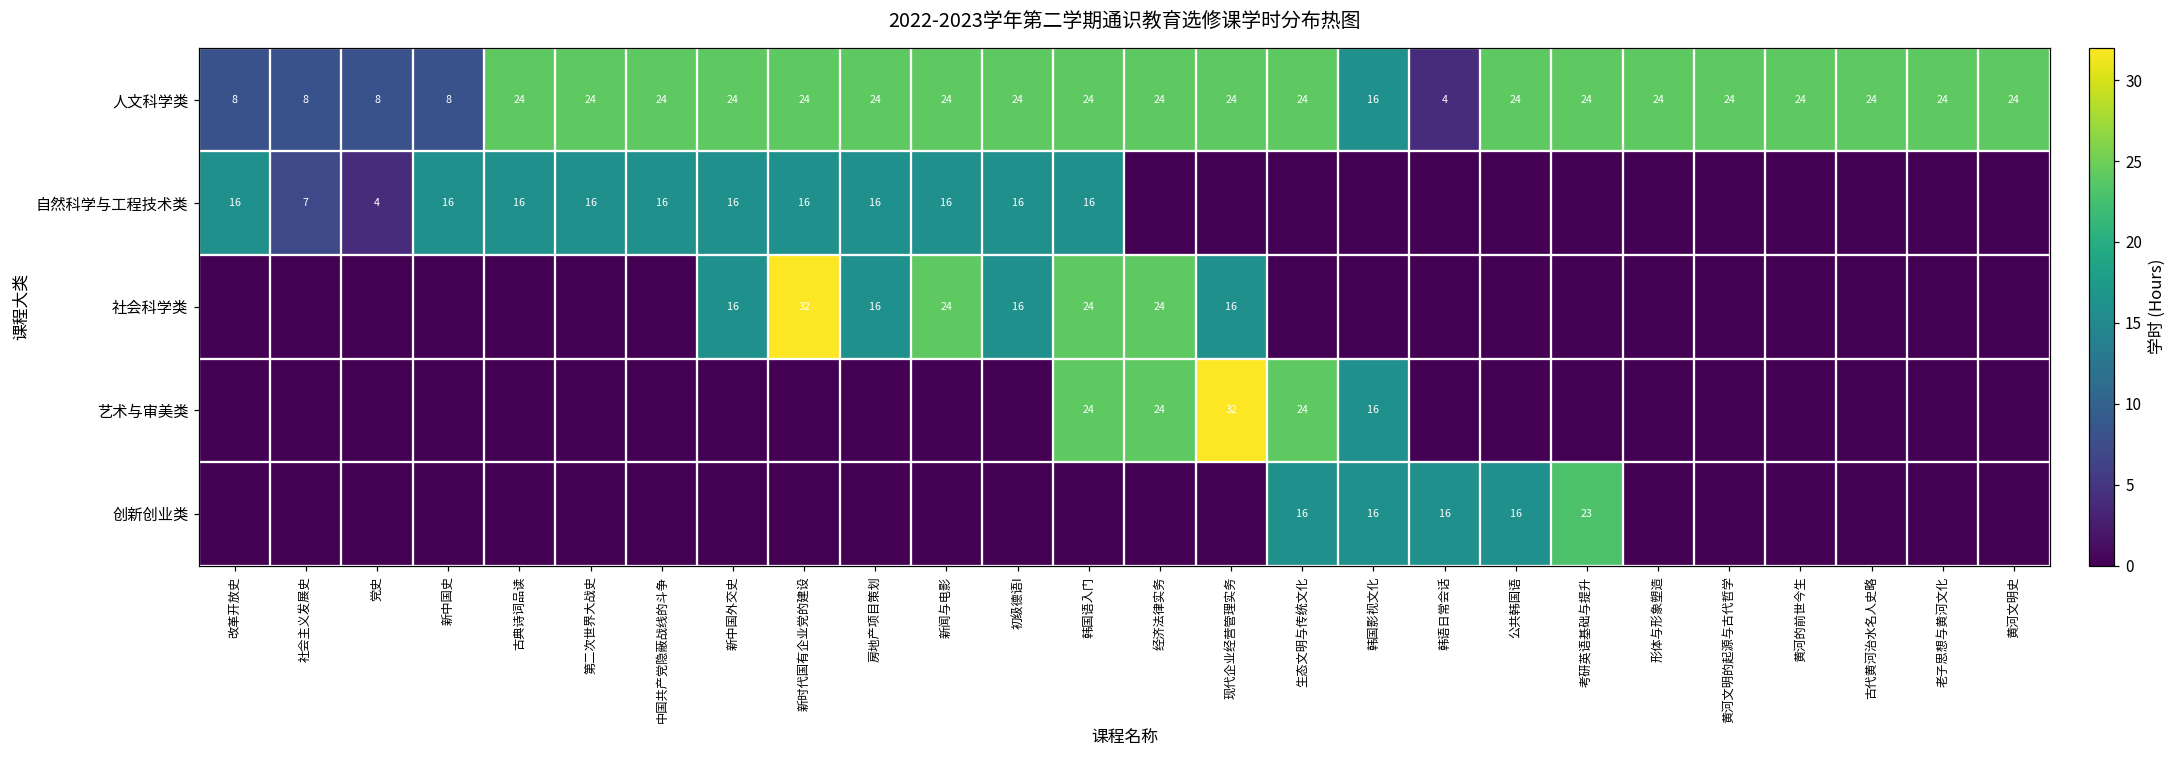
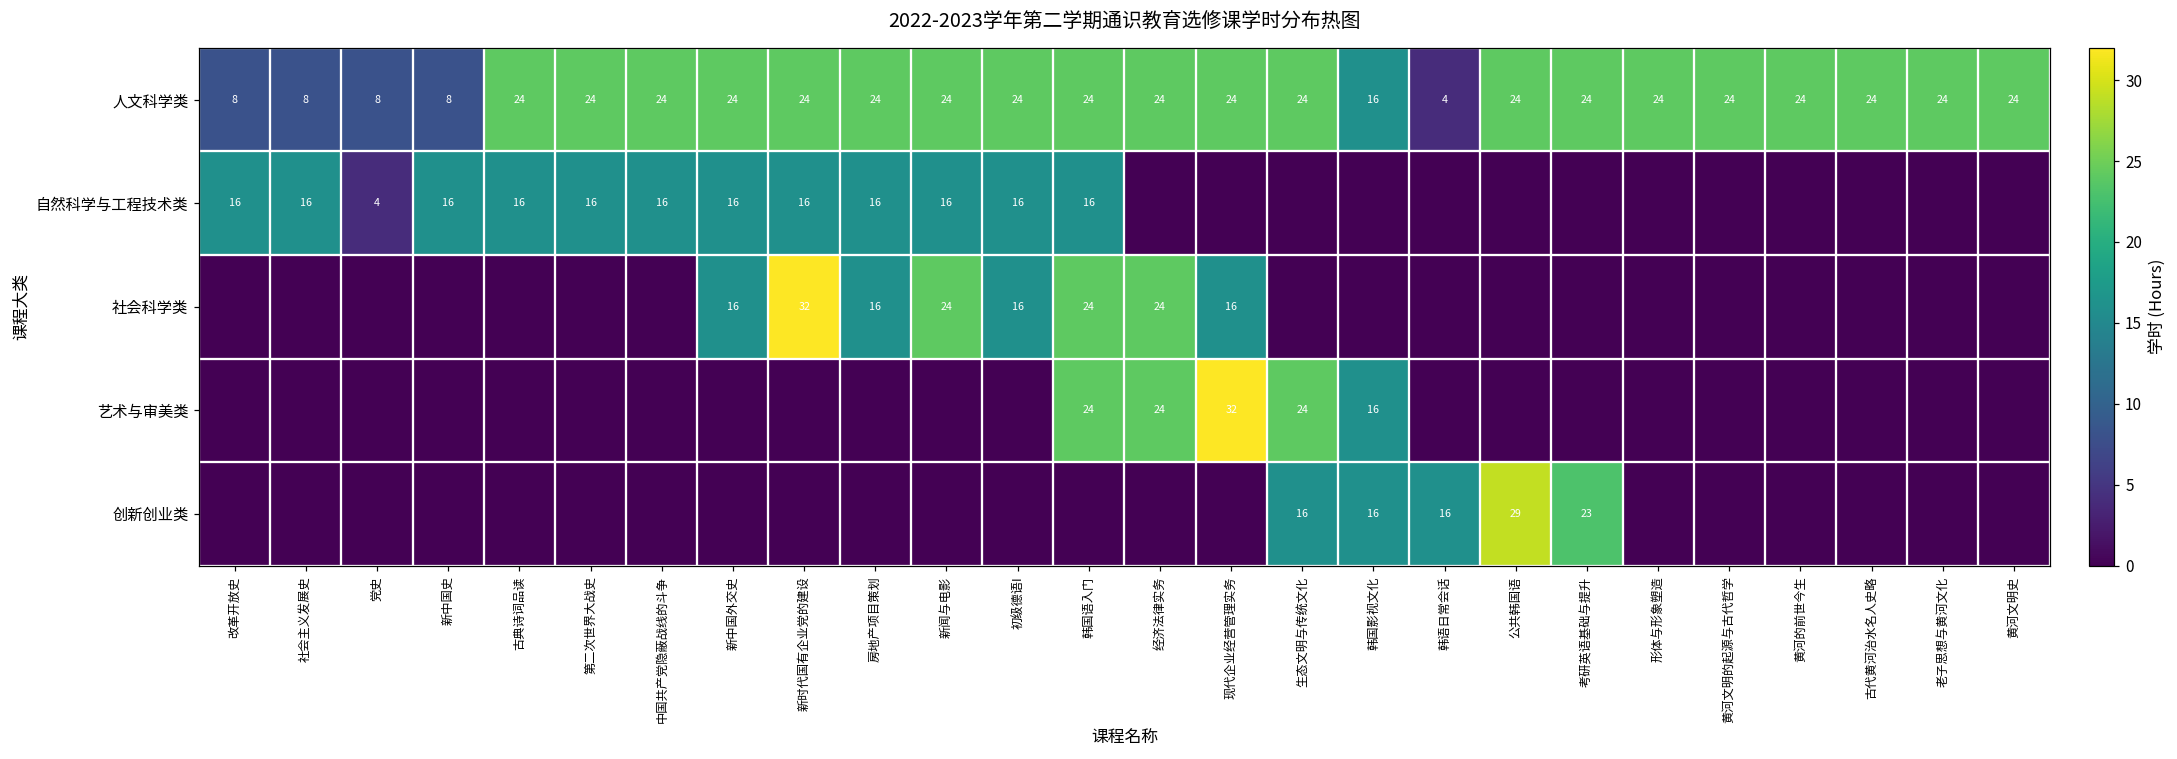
自然科学与工程技术类, 社会主义发展史: 7 -> 16
创新创业类, 公共韩国语: 16 -> 29
